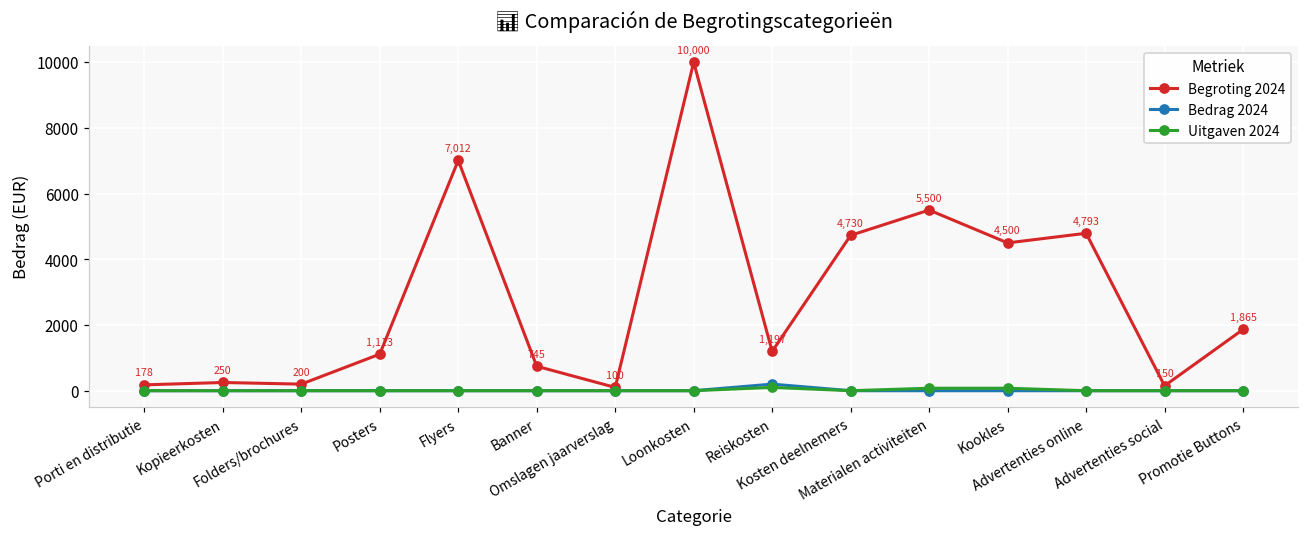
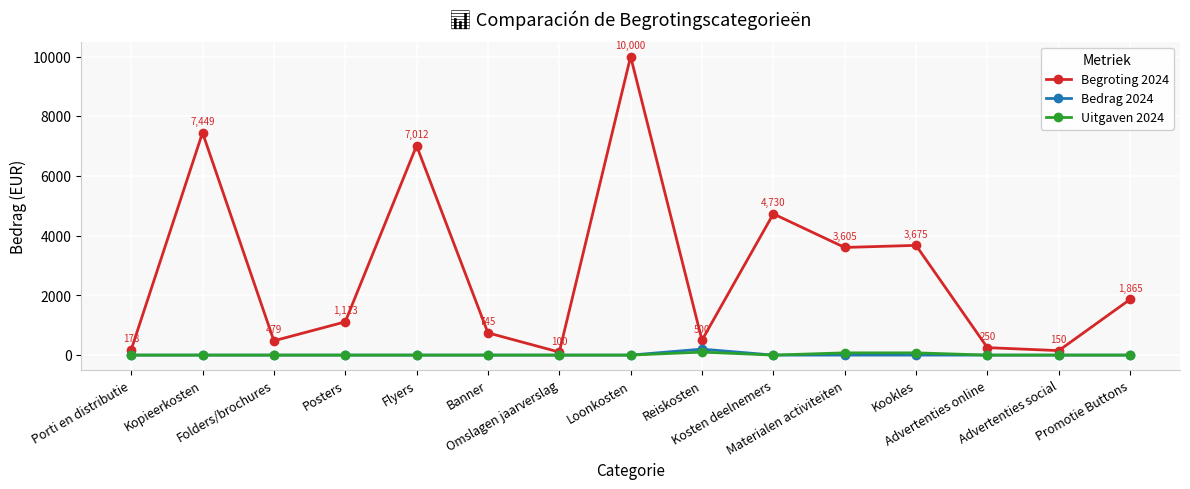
Begroting 2024, Kopieerkosten: 250 -> 7,449
Begroting 2024, Folders/brochures: 200 -> 479
Begroting 2024, Reiskosten: 1,197 -> 500
Begroting 2024, Materialen activiteiten: 5,500 -> 3,605
Begroting 2024, Kookles: 4,500 -> 3,675
Begroting 2024, Advertenties online: 4,793 -> 250
